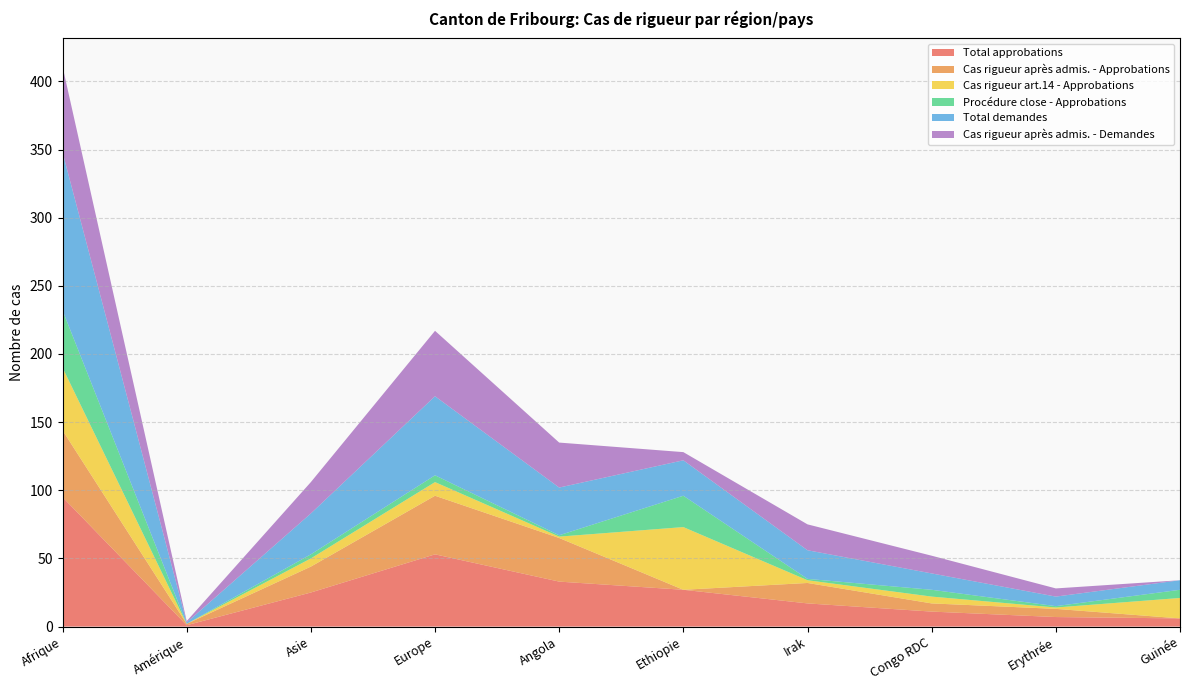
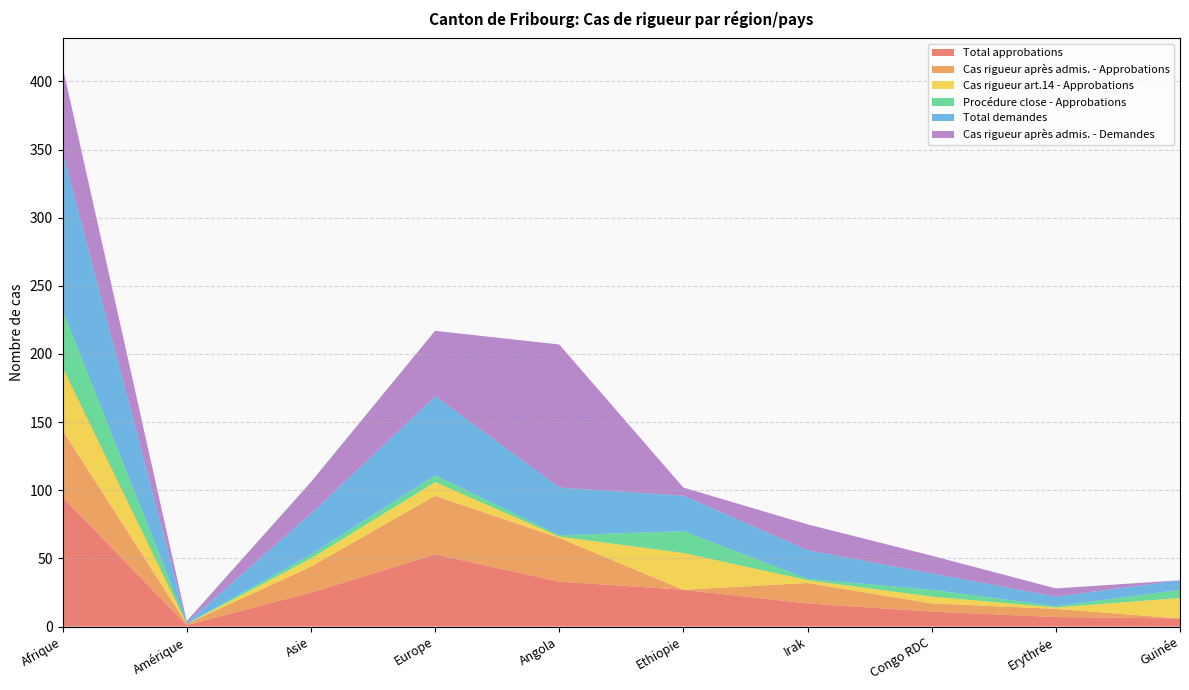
Cas rigueur après admis. - Demandes, Angola: 33 -> 105
Cas rigueur art.14 - Approbations, Ethiopie: 46 -> 27
Procédure close - Approbations, Ethiopie: 23 -> 16
